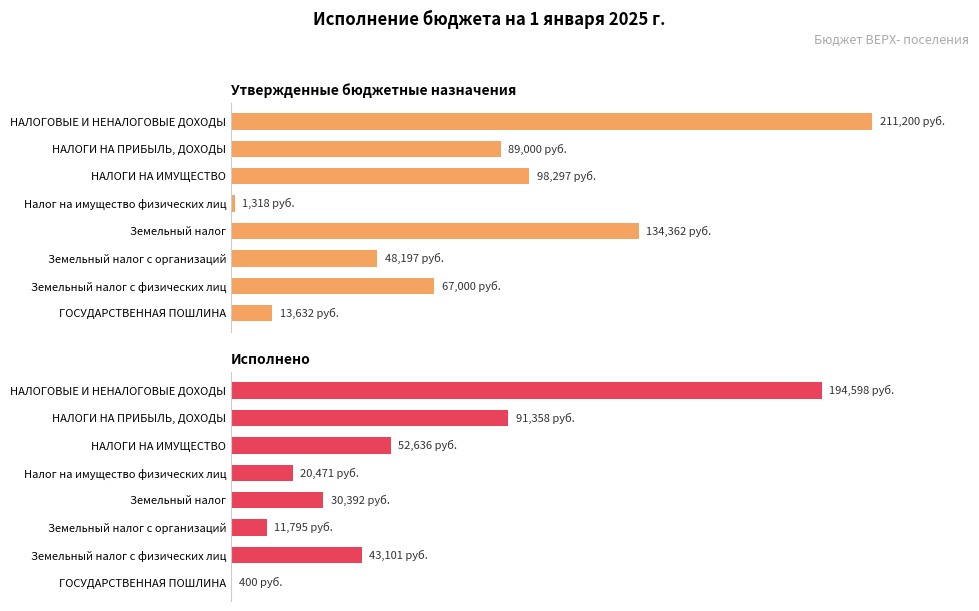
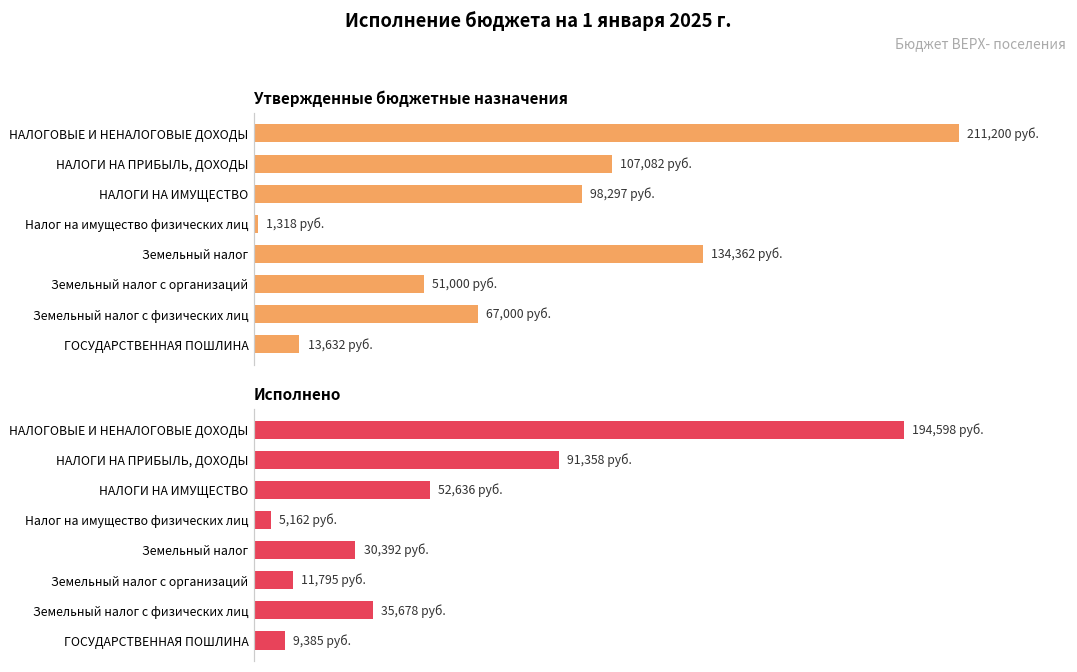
Утвержденные бюджетные назначения, НАЛОГИ НА ПРИБЫЛЬ, ДОХОДЫ: 89,000 -> 107,082
Утвержденные бюджетные назначения, Земельный налог с организаций: 48,197 -> 51,000
Исполнено, Налог на имущество физических лиц: 20,471 -> 5,162
Исполнено, Земельный налог с физических лиц: 43,101 -> 35,678
Исполнено, ГОСУДАРСТВЕННАЯ ПОШЛИНА: 400 -> 9,385
